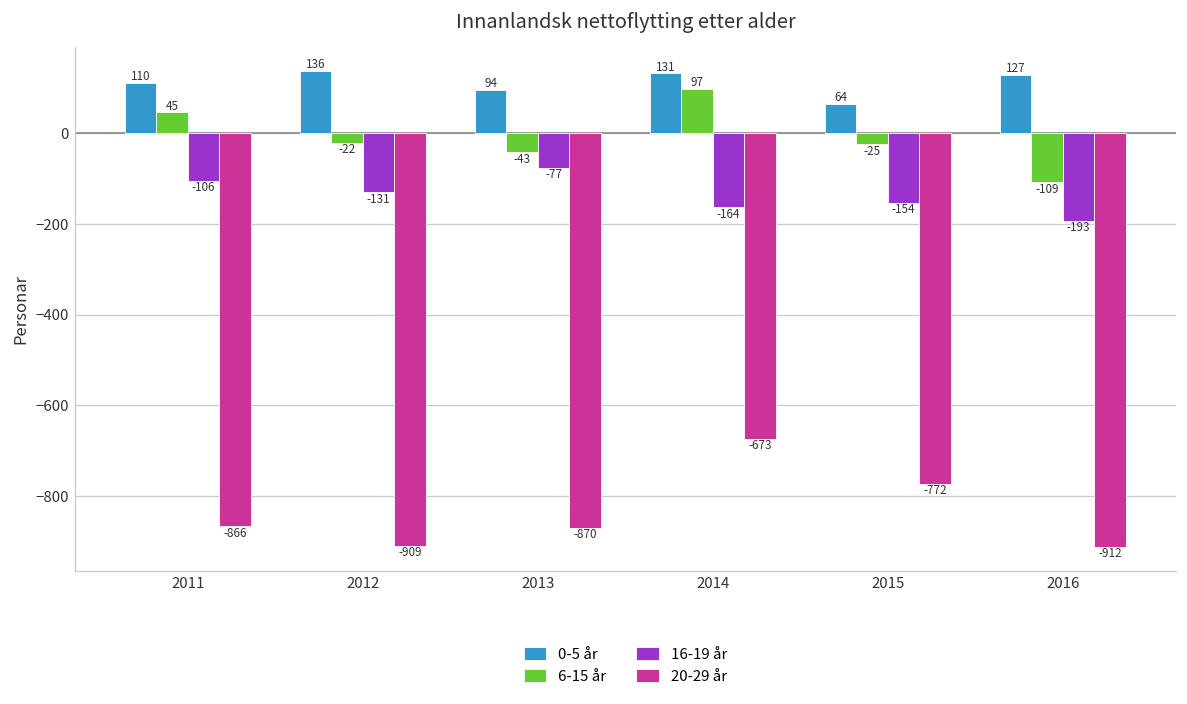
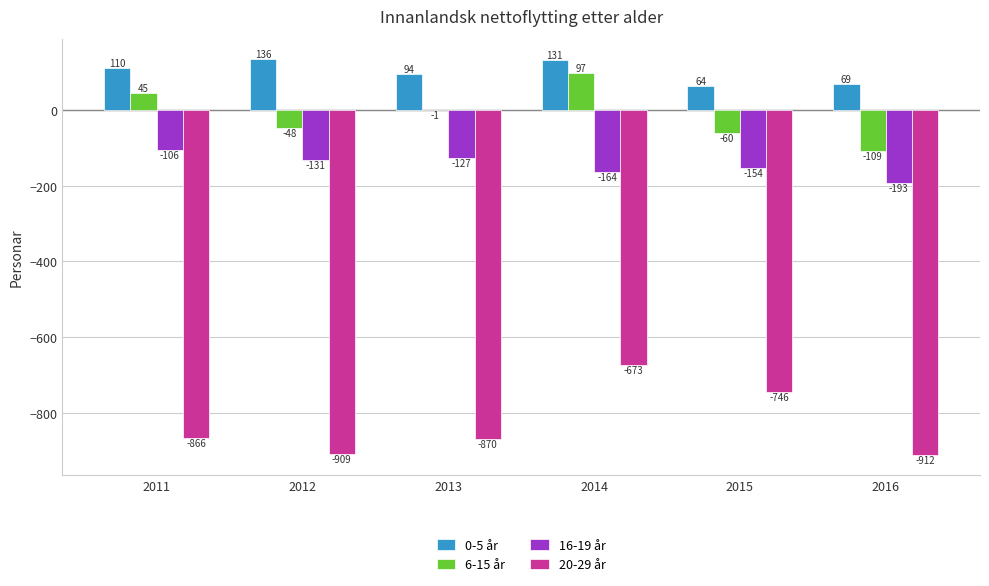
6-15 år, 2012: -22 -> -48
6-15 år, 2013: -43 -> -1
16-19 år, 2013: -77 -> -127
6-15 år, 2015: -25 -> -60
20-29 år, 2015: -772 -> -746
0-5 år, 2016: 127 -> 69
